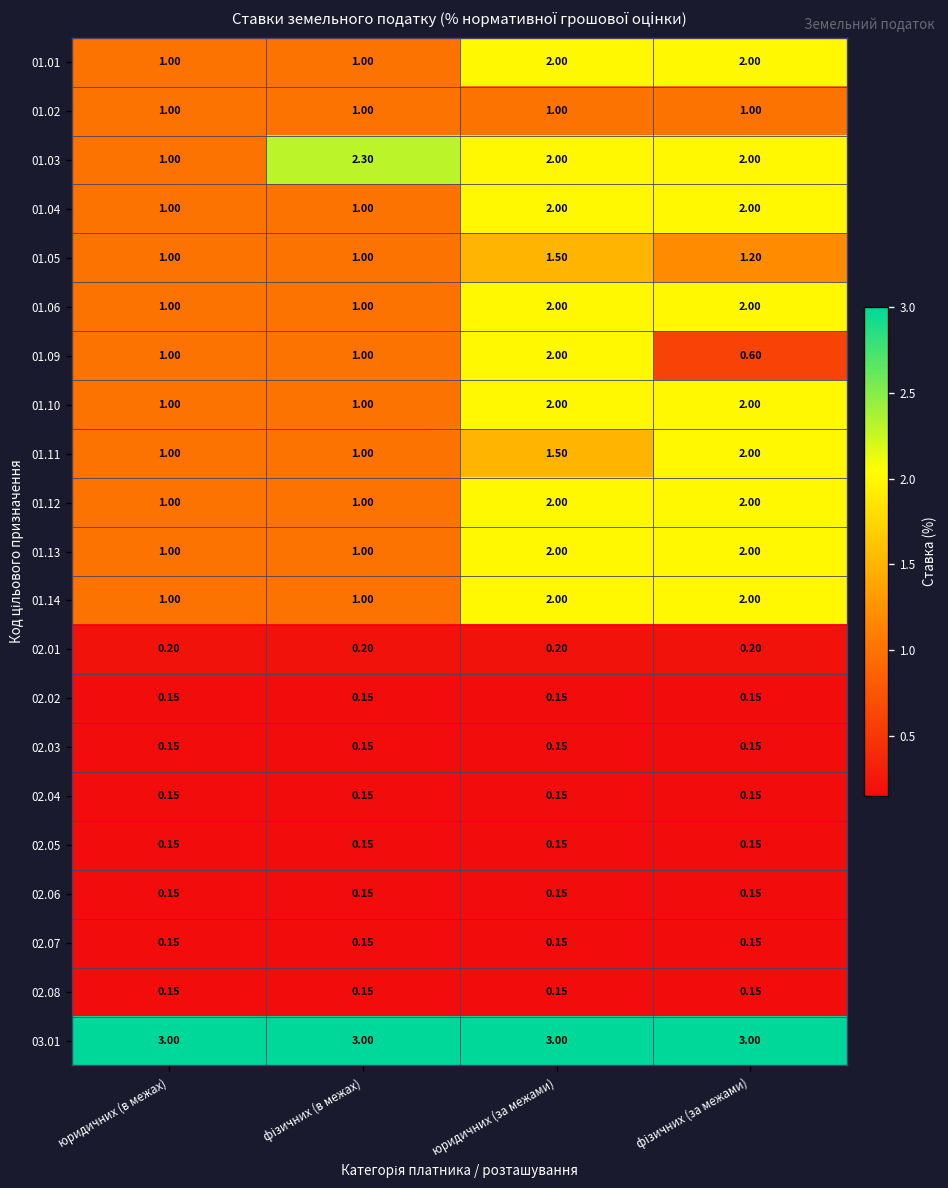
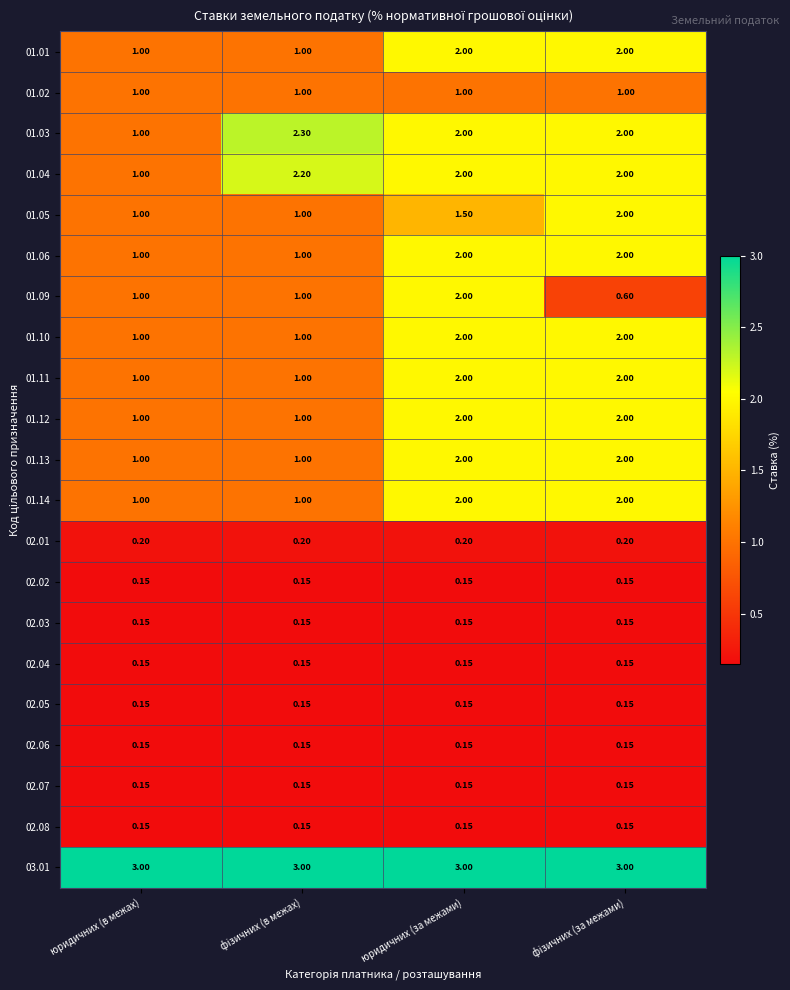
01.04, фізичних (в межах): 1.00 -> 2.20
01.05, фізичних (за межами): 1.20 -> 2.00
01.11, юридичних (за межами): 1.50 -> 2.00
